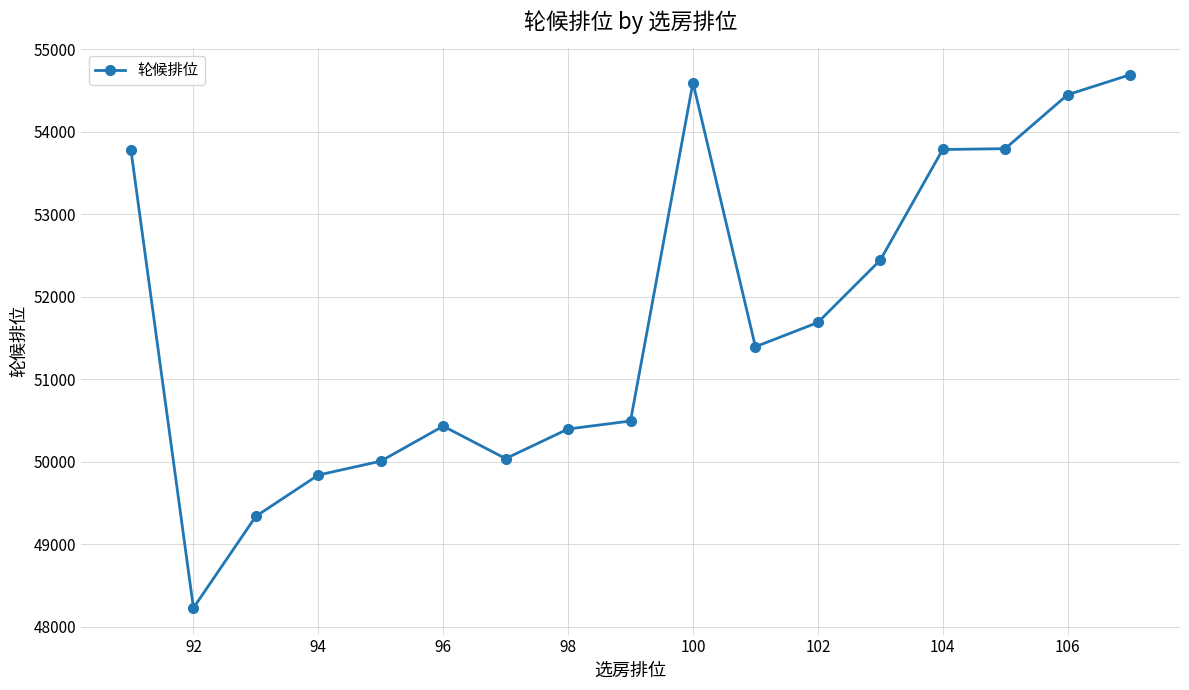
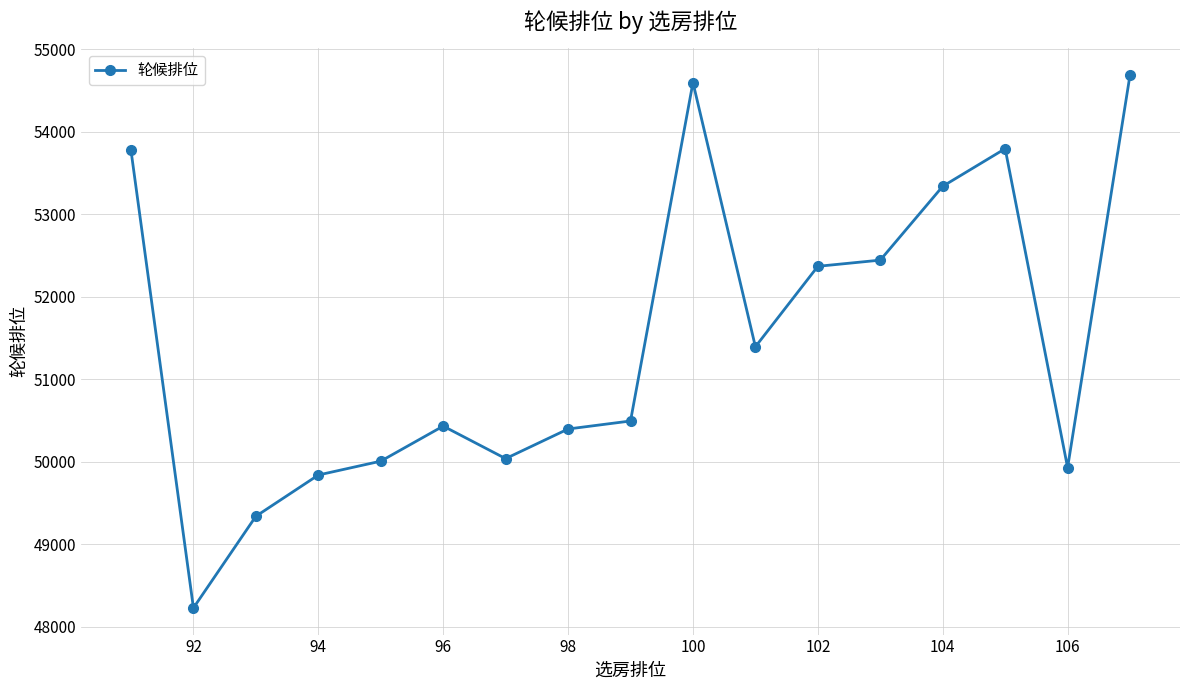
102: 51700 -> 52400
104: 53800 -> 53300
106: 54400 -> 49900
